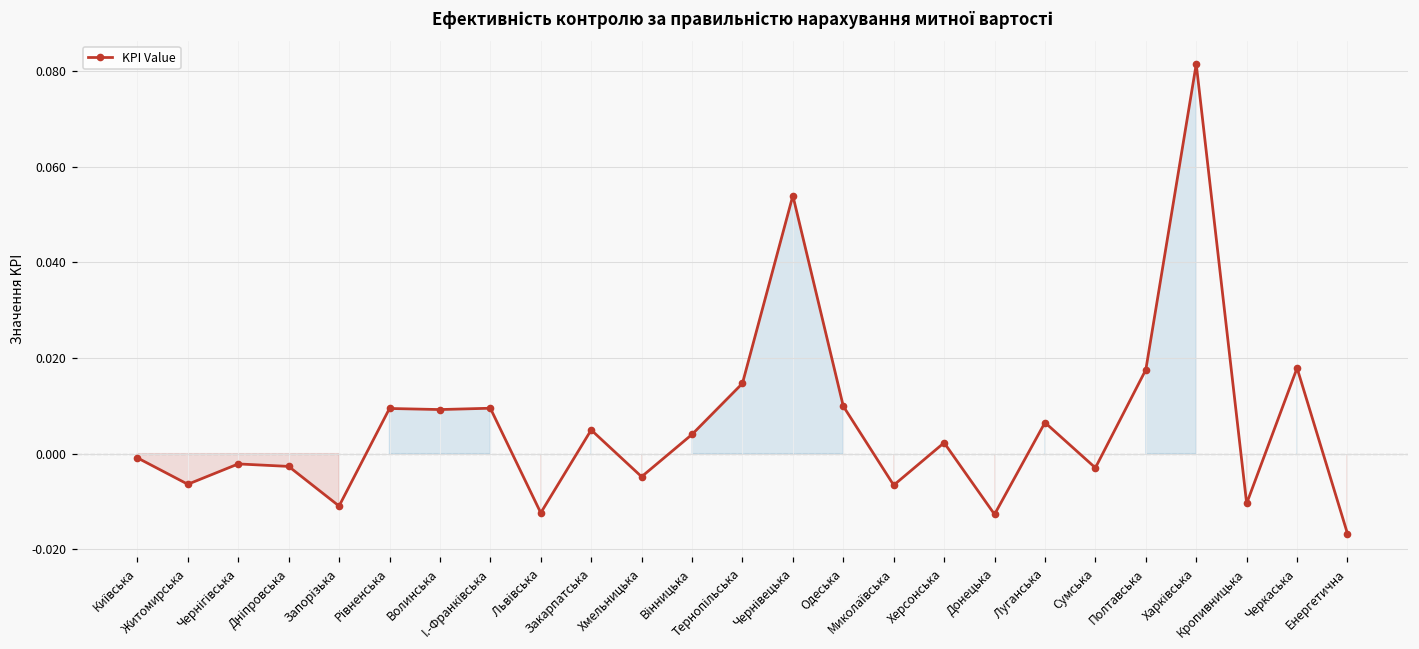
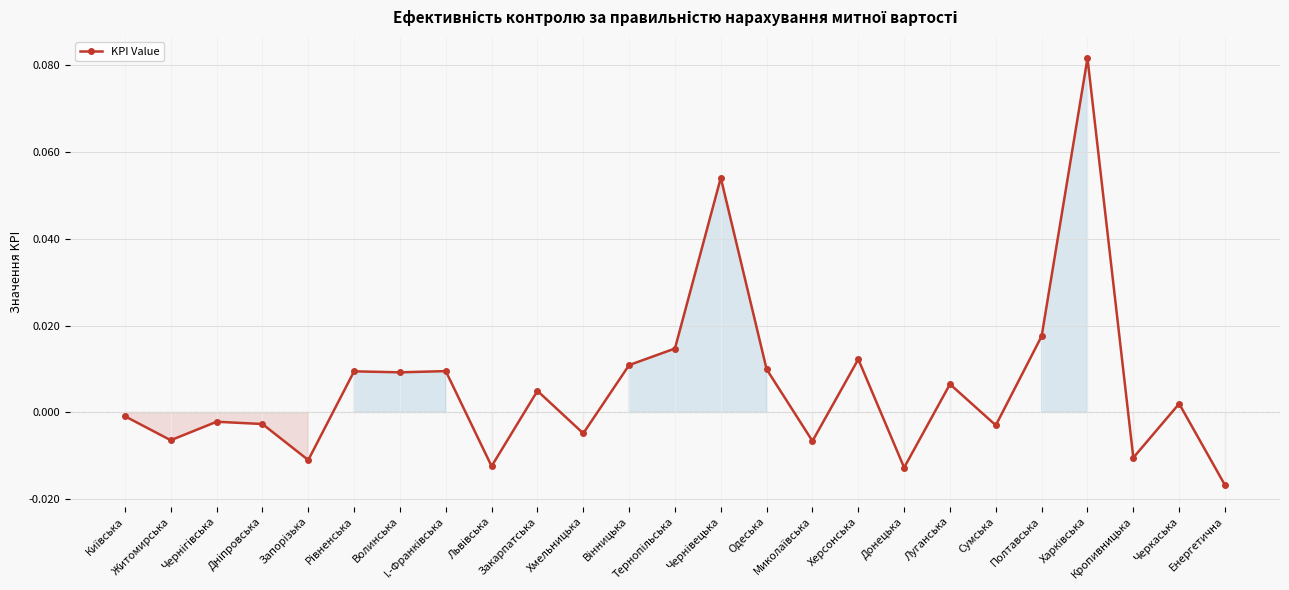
Вінницька: 0.004 -> 0.011
Херсонська: 0.002 -> 0.012
Черкаська: 0.018 -> 0.002
